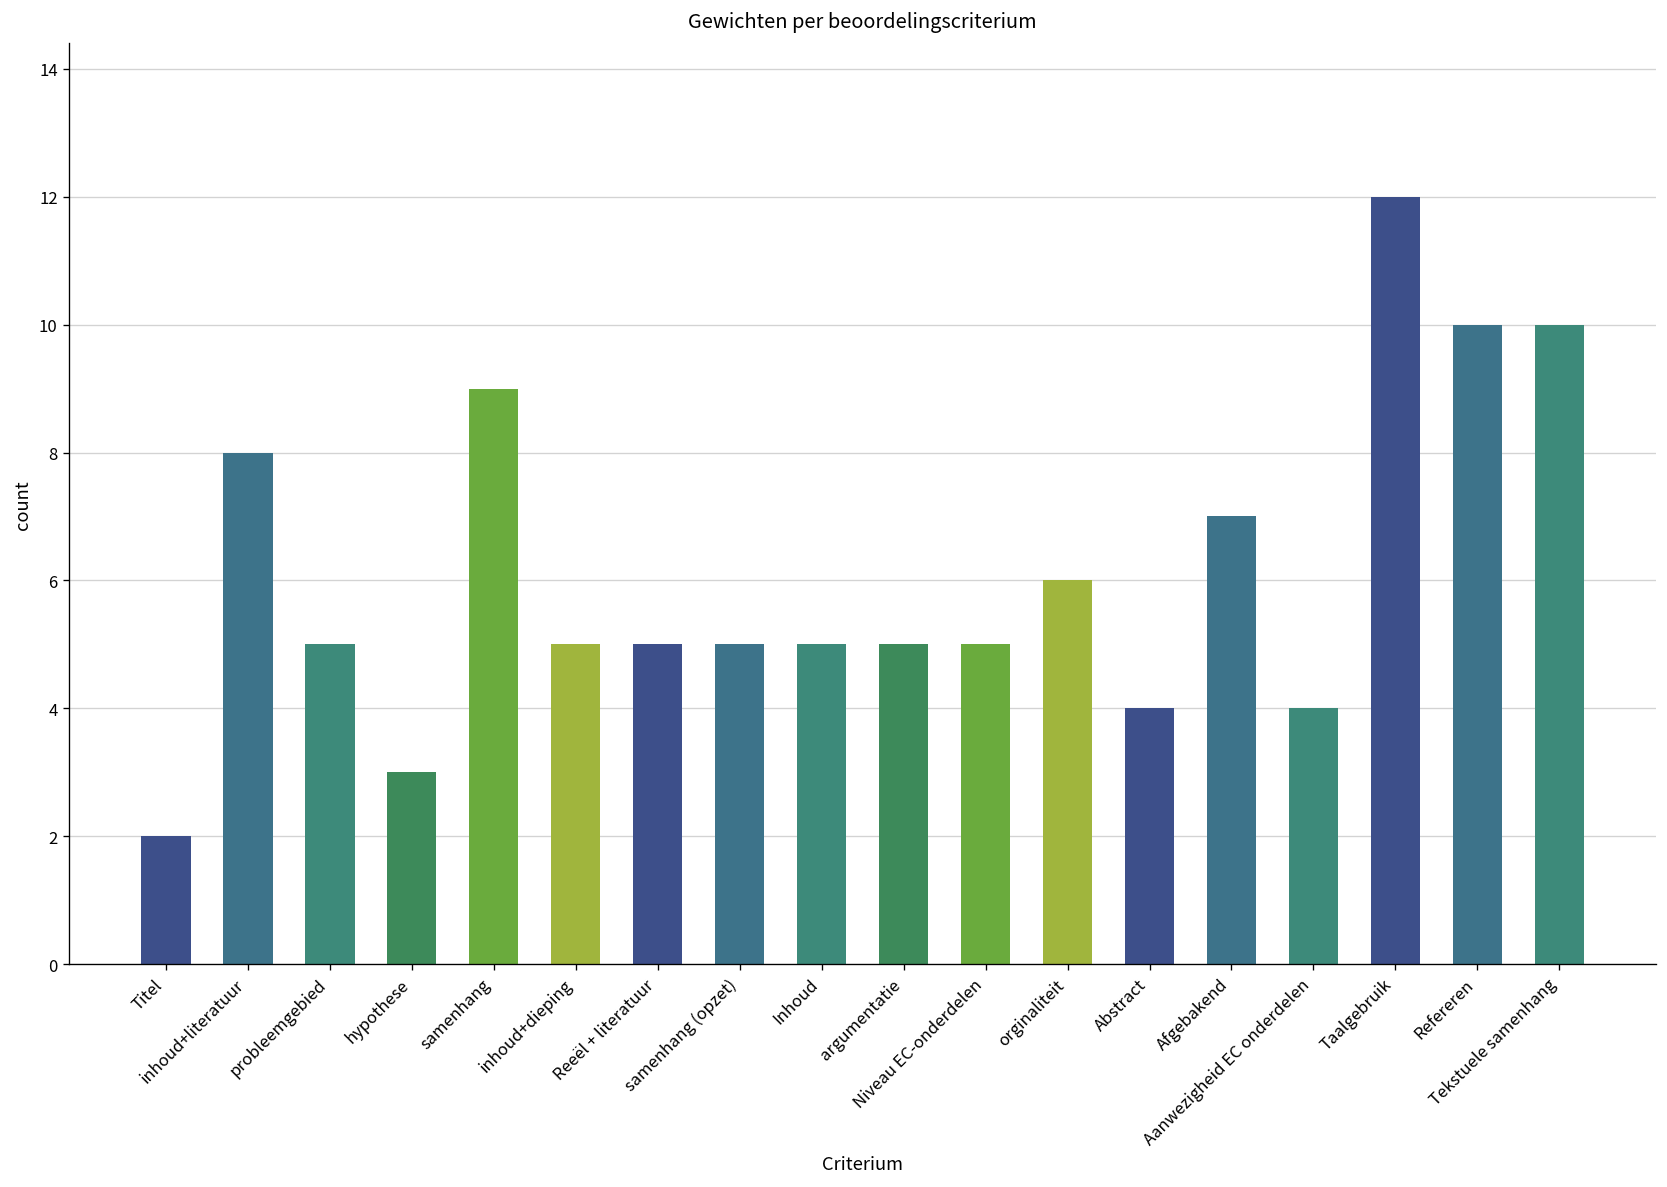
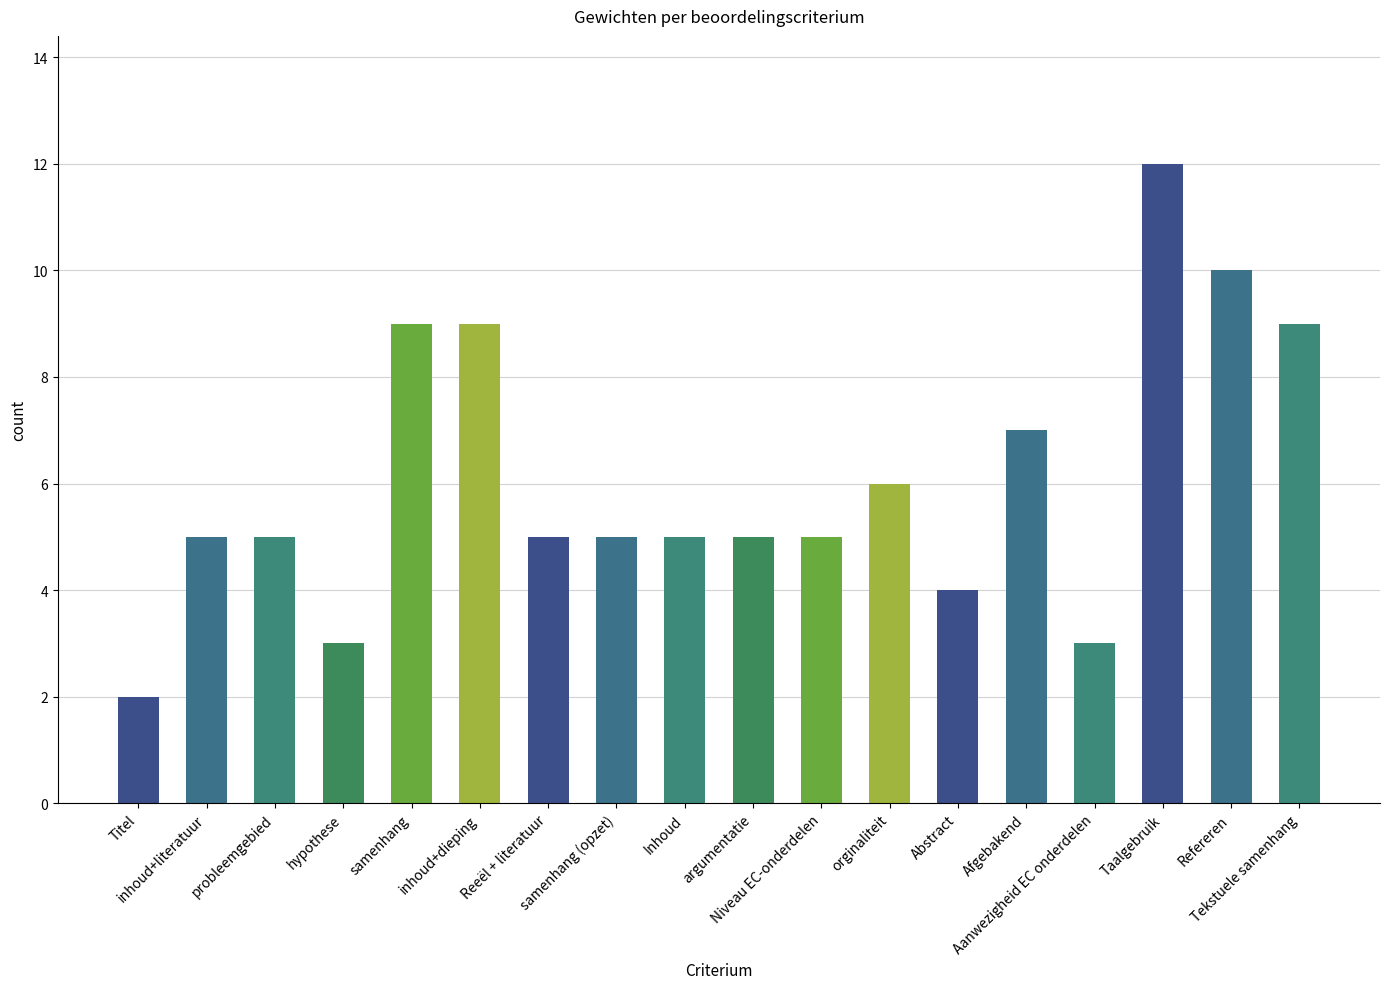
inhoud+literatuur: 8 -> 5
inhoud+dieping: 5 -> 9
Aanwezigheid EC onderdelen: 4 -> 3
Tekstuele samenhang: 10 -> 9
